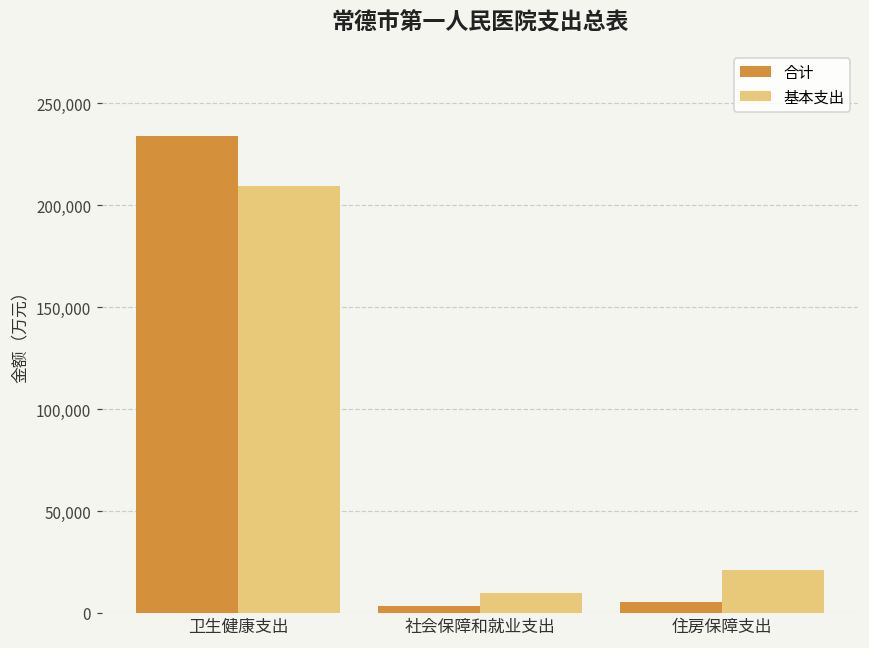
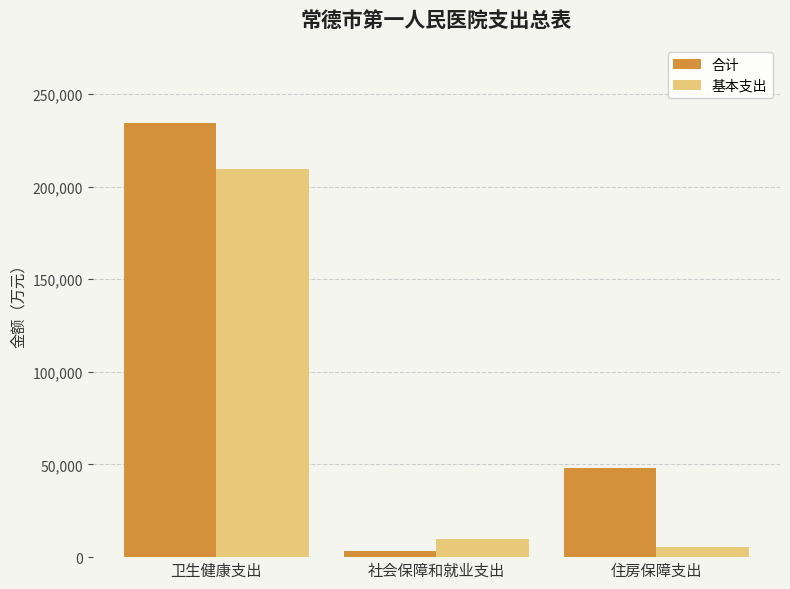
合计, 住房保障支出: 6,000 -> 48,000
基本支出, 住房保障支出: 21,000 -> 6,000
